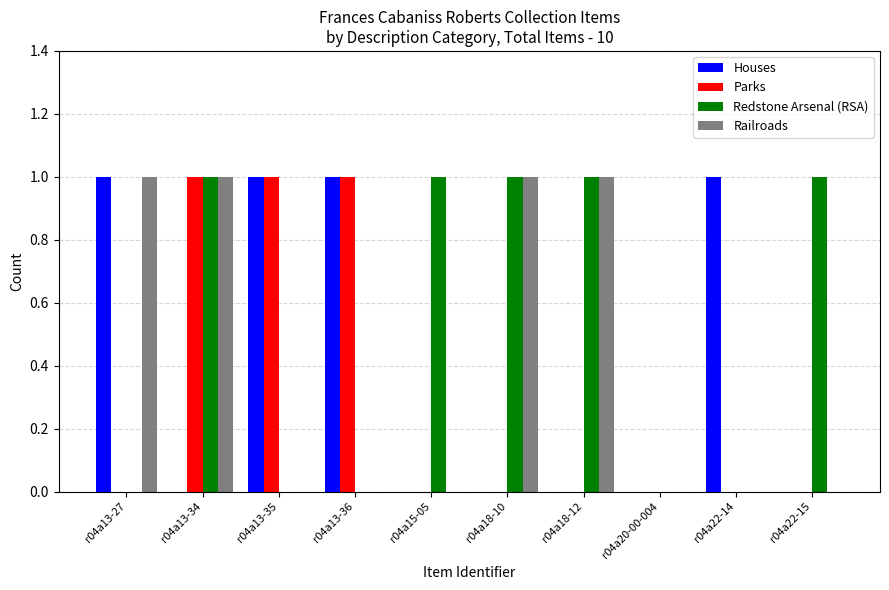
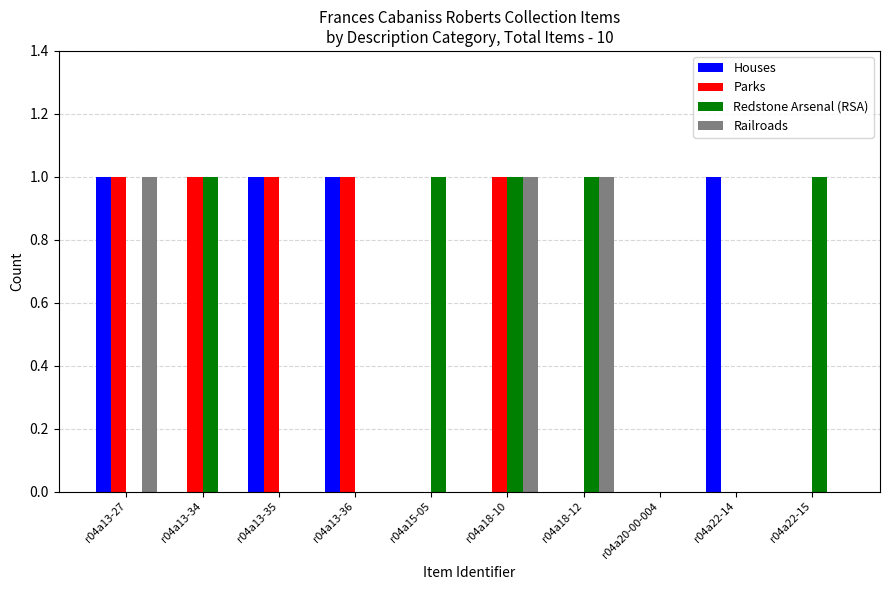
Parks, r04a13-27: 0 -> 1
Railroads, r04a13-34: 1 -> 0
Parks, r04a18-10: 0 -> 1
